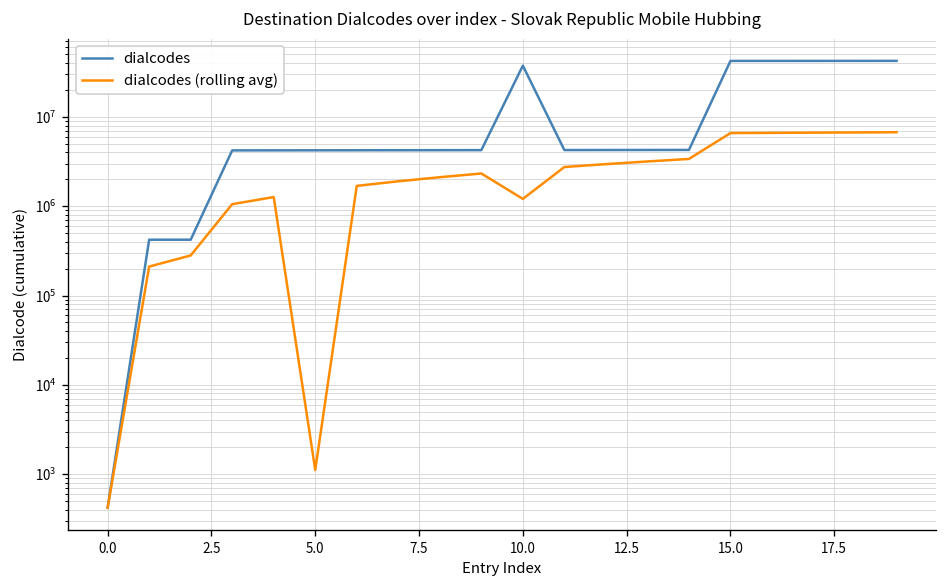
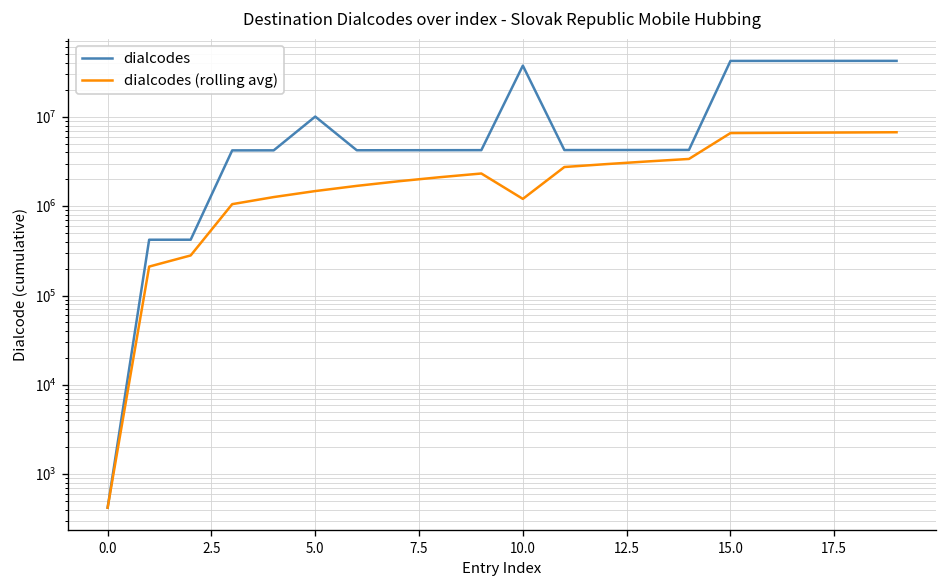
dialcodes, 5.0: 4000000 -> 10000000
dialcodes (rolling avg), 5.0: 1100 -> 1500000
